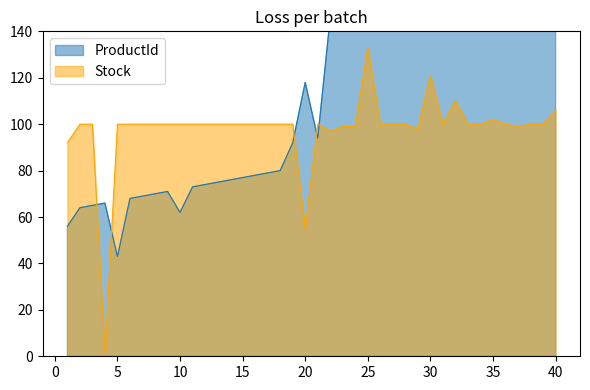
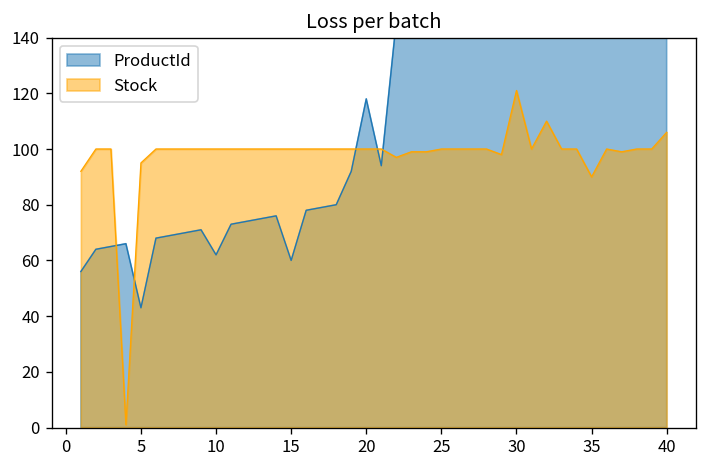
Stock, 5: 100 -> 95
ProductId, 15: 77 -> 60
Stock, 20: 55 -> 100
Stock, 25: 133 -> 100
Stock, 35: 102 -> 90
